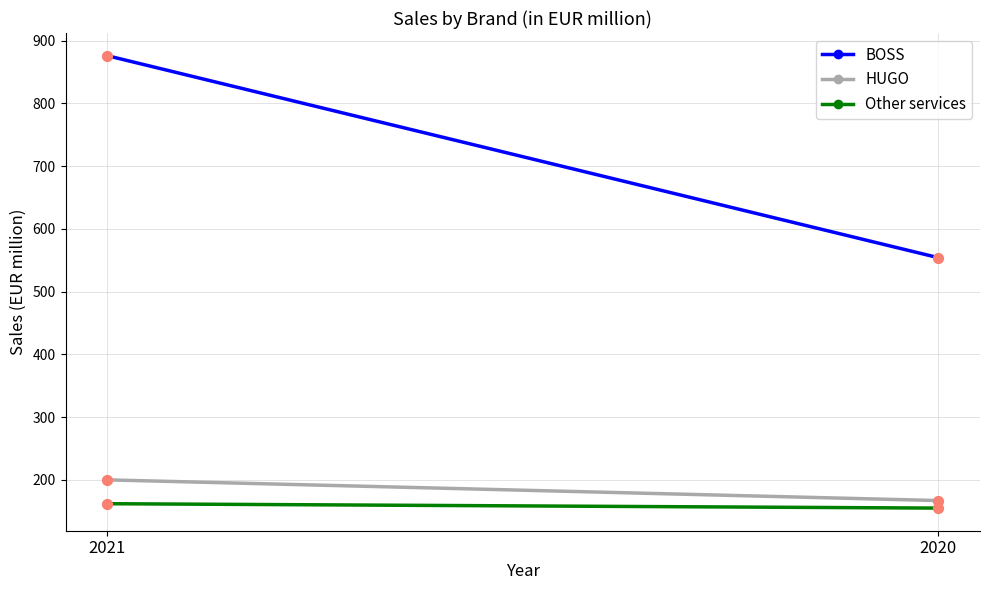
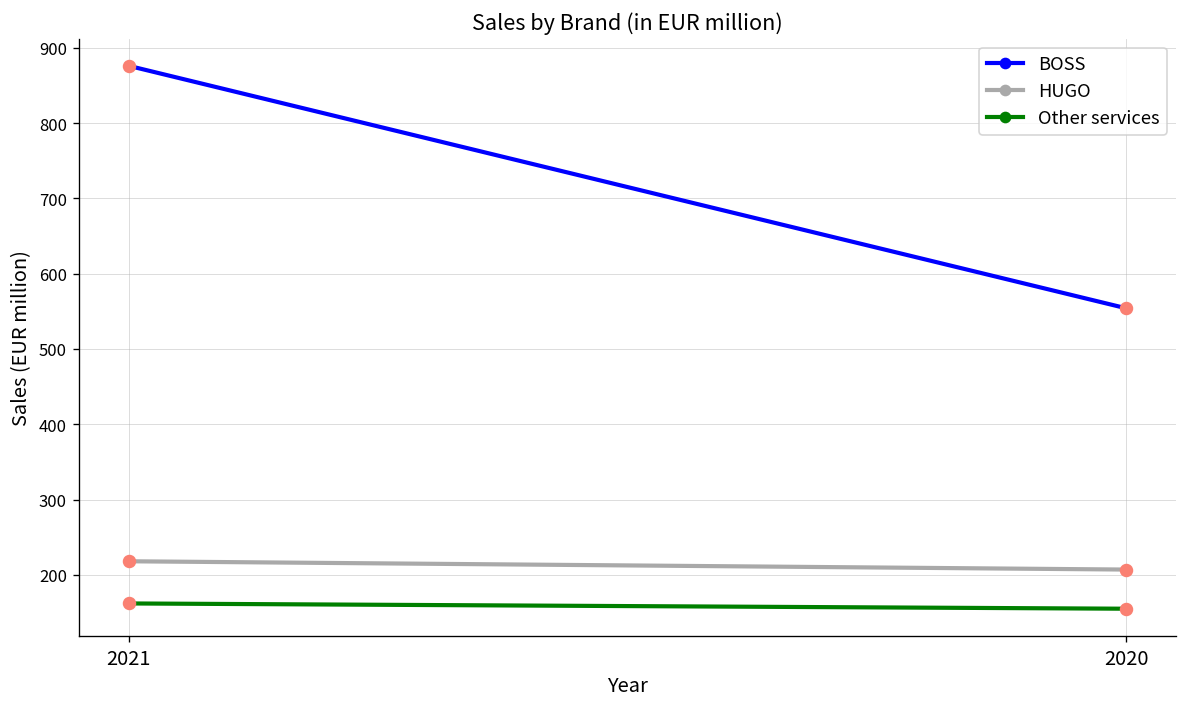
HUGO, 2021: 200 -> 220
HUGO, 2020: 170 -> 210
